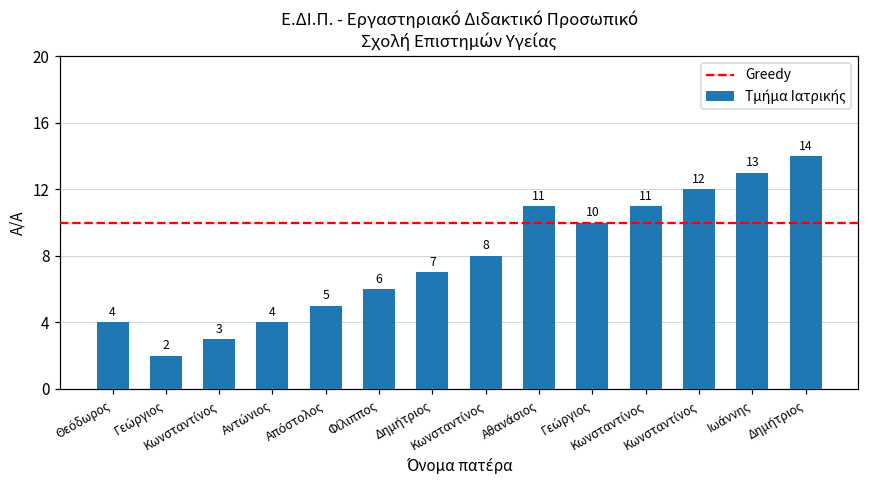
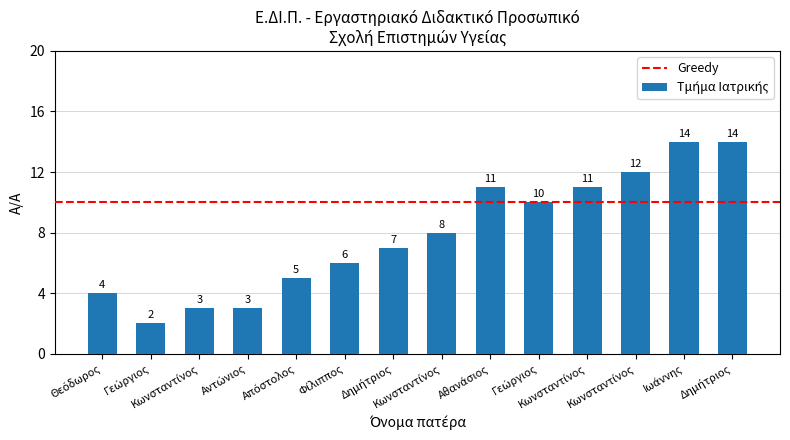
Αντώνιος: 4 -> 3
Ιωάννης: 13 -> 14
